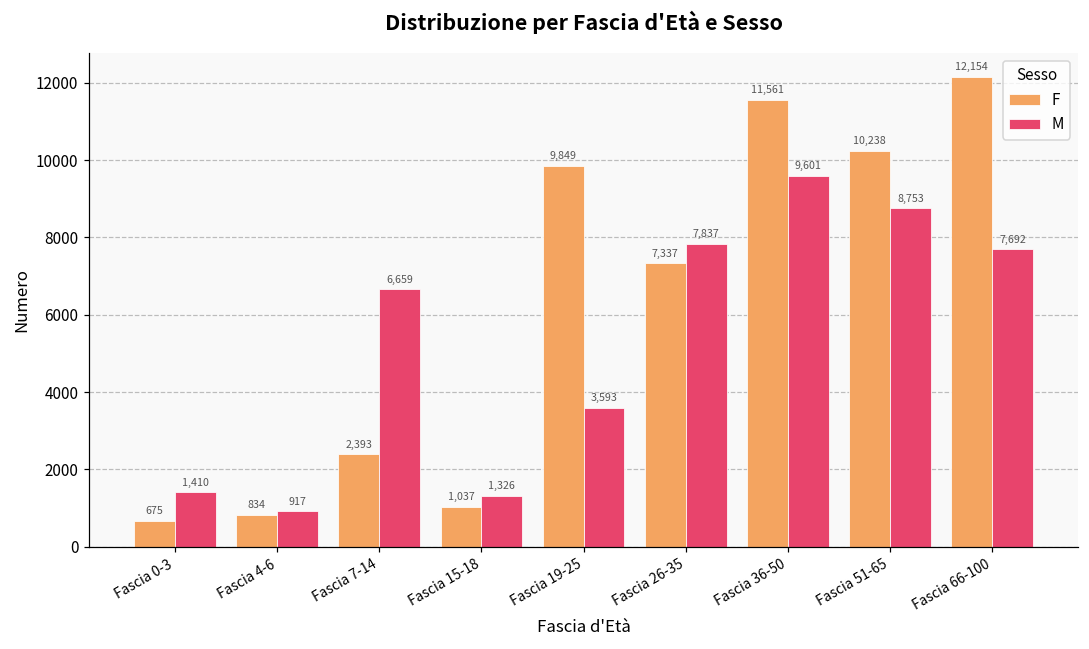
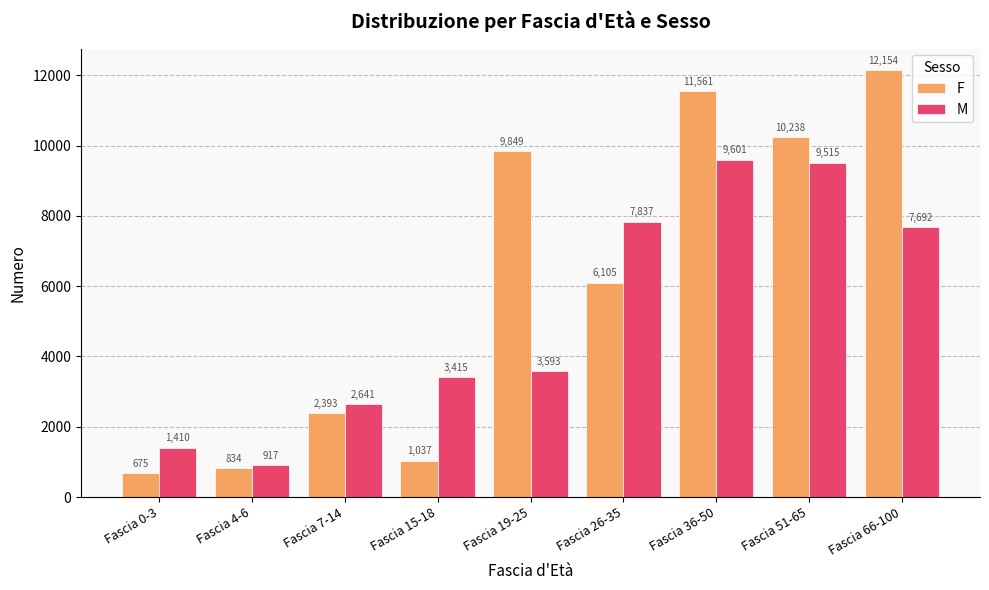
M, Fascia 7-14: 6,659 -> 2,641
M, Fascia 15-18: 1,326 -> 3,415
F, Fascia 26-35: 7,337 -> 6,105
M, Fascia 51-65: 8,753 -> 9,515
